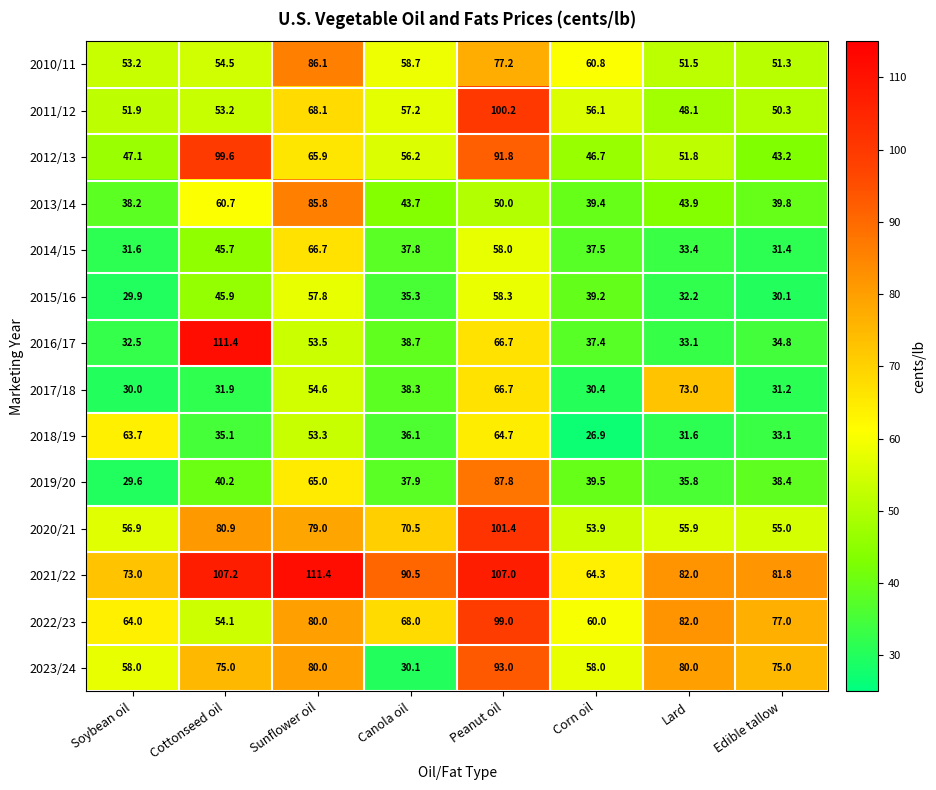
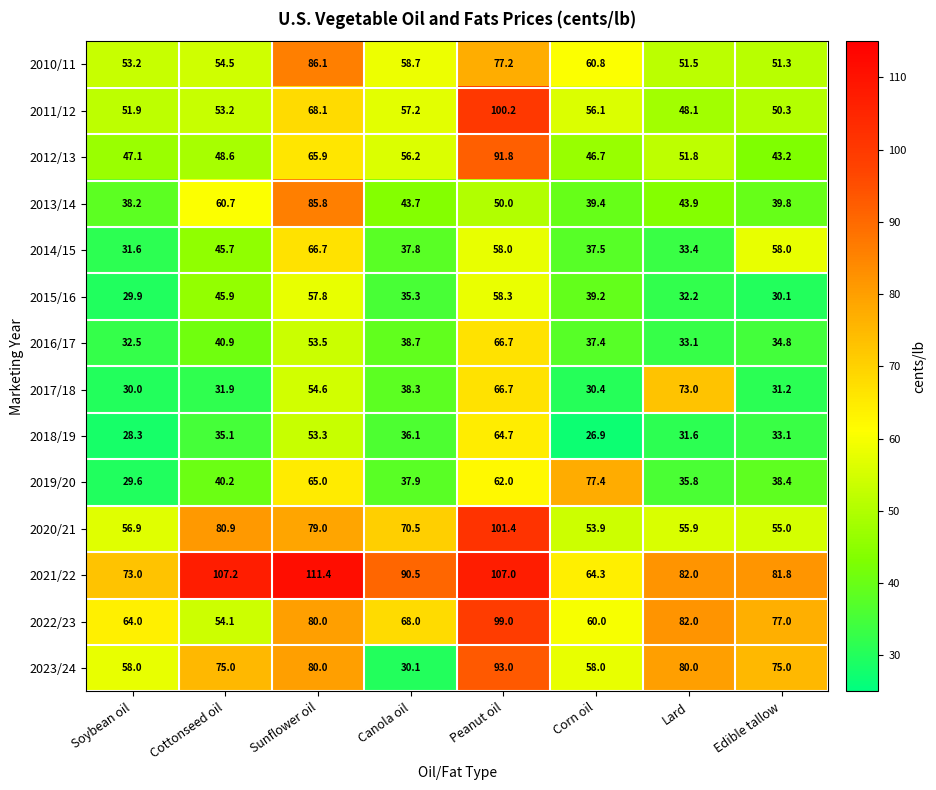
2012/13, Cottonseed oil: 99.6 -> 48.6
2014/15, Edible tallow: 31.4 -> 58.0
2016/17, Cottonseed oil: 111.4 -> 40.9
2018/19, Soybean oil: 63.7 -> 28.3
2019/20, Peanut oil: 87.8 -> 62.0
2019/20, Corn oil: 39.5 -> 77.4
